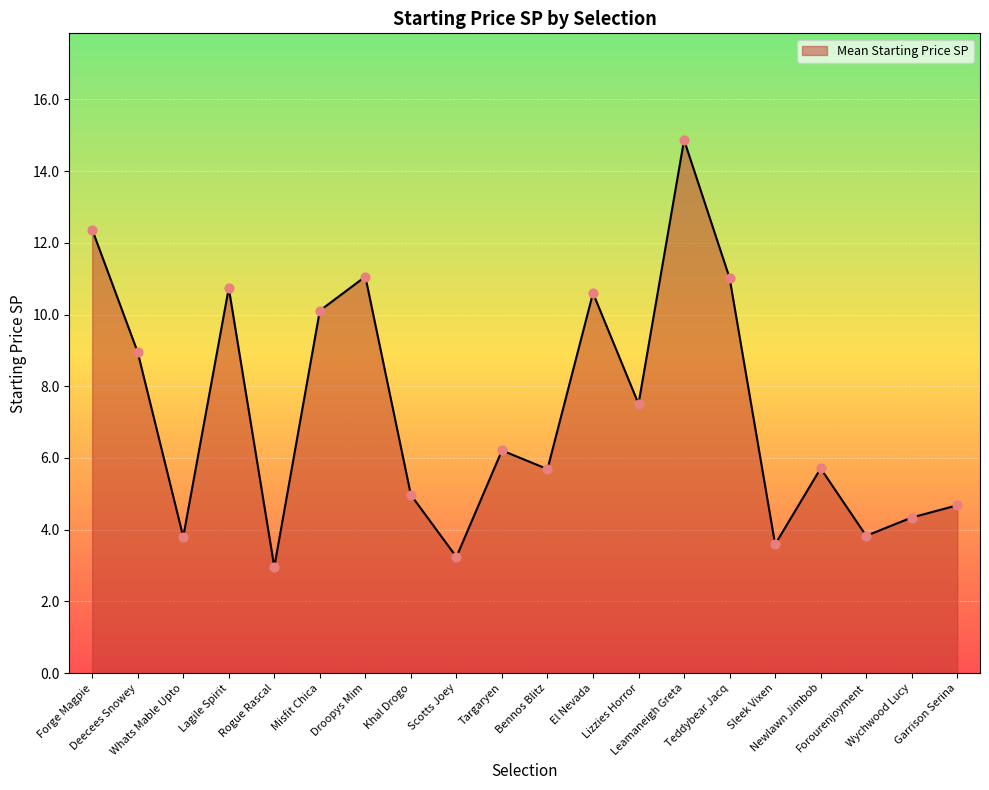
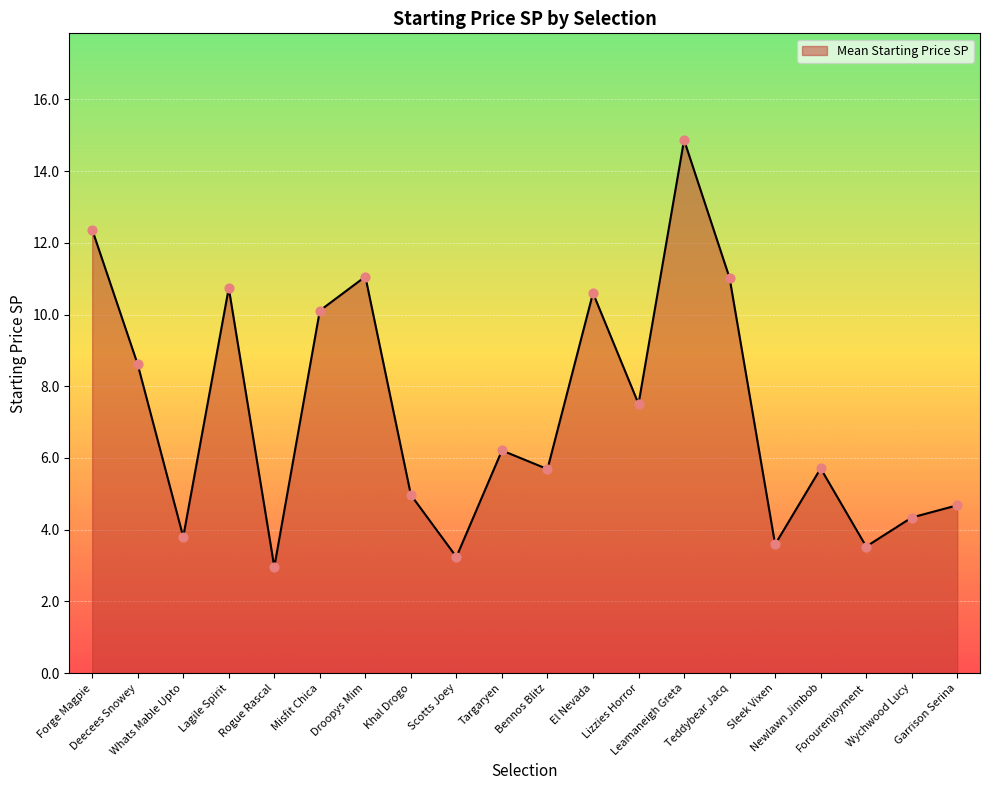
Deecees Snowey: 9.0 -> 8.6
Forourenjoyment: 3.8 -> 3.5
